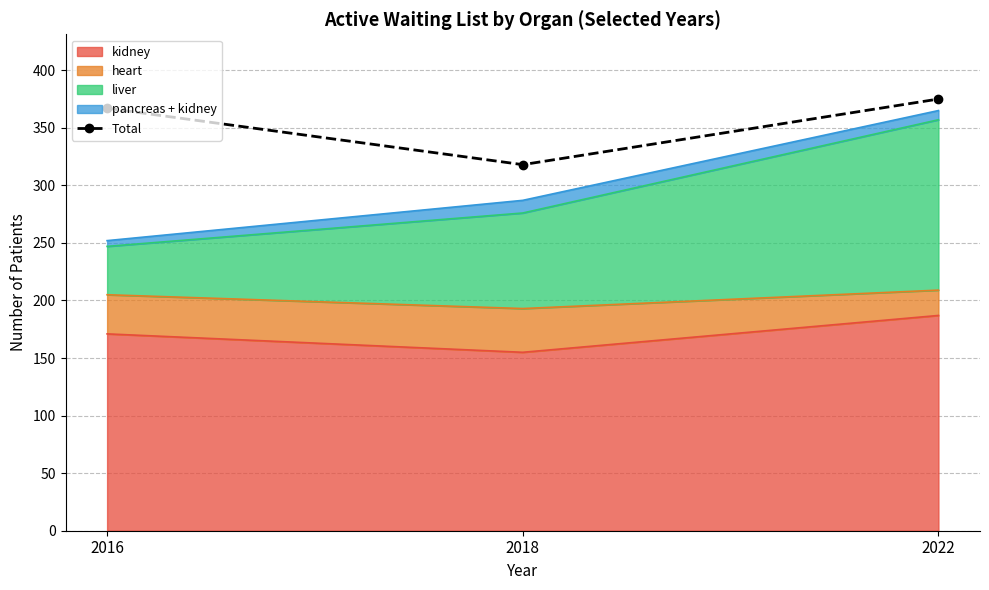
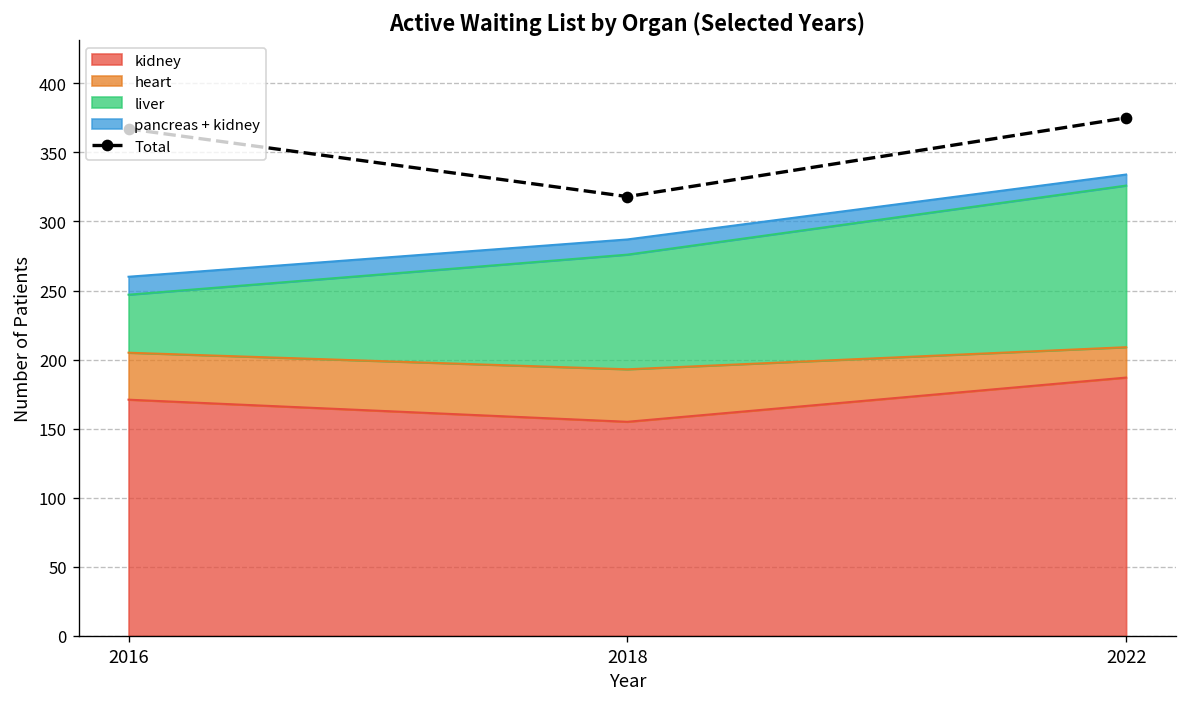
pancreas + kidney, 2016: 5 -> 13
liver, 2022: 148 -> 117
